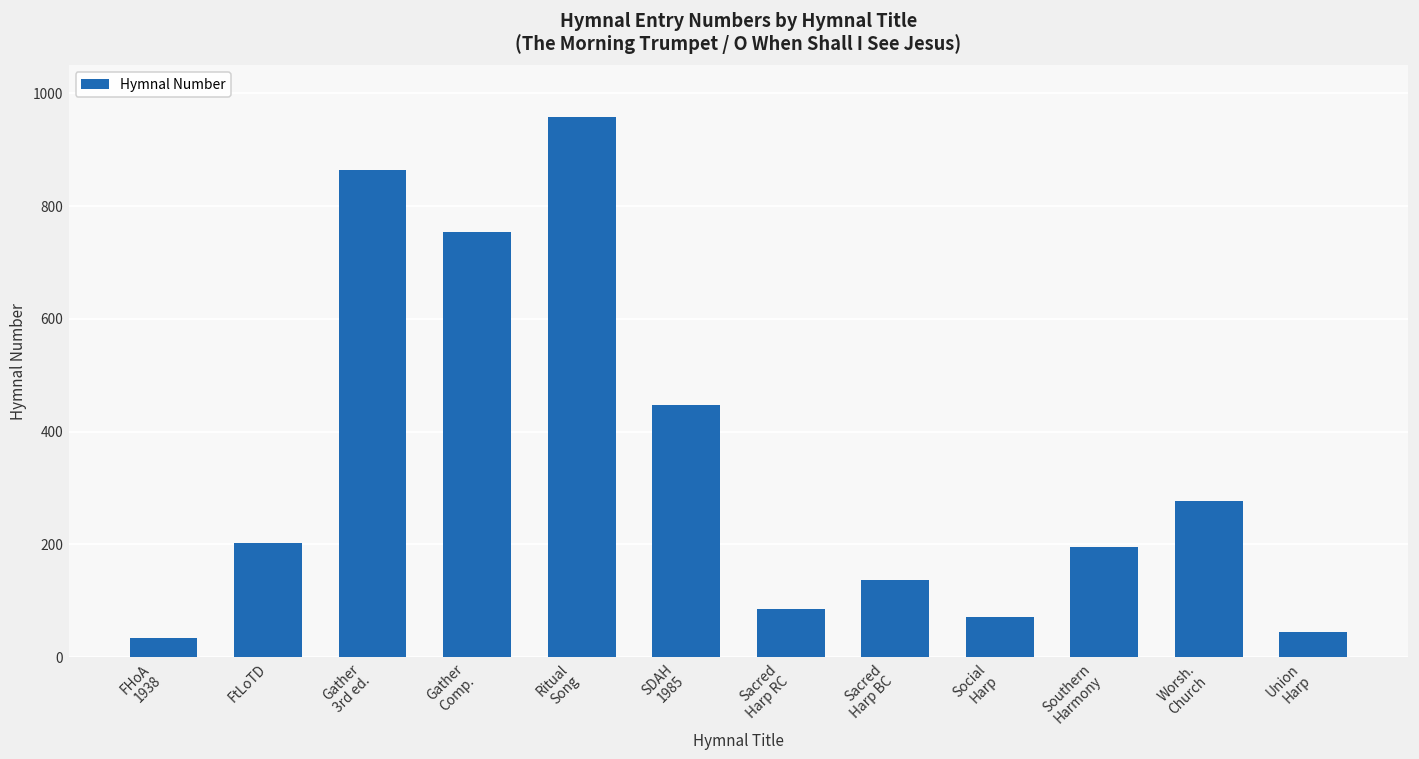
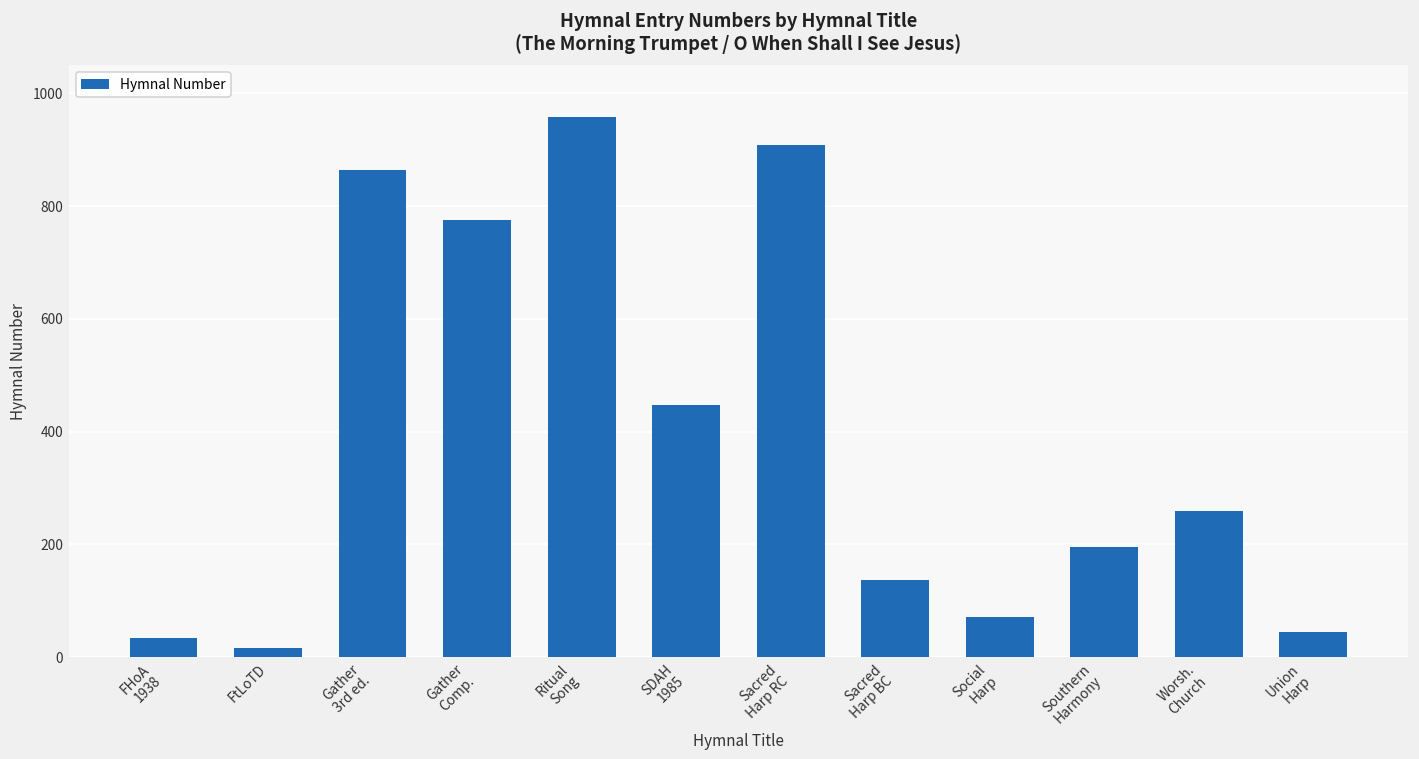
FtLoTD: 200 -> 20
Gather Comp.: 760 -> 780
Sacred Harp RC: 90 -> 910
Worsh. Church: 280 -> 260
